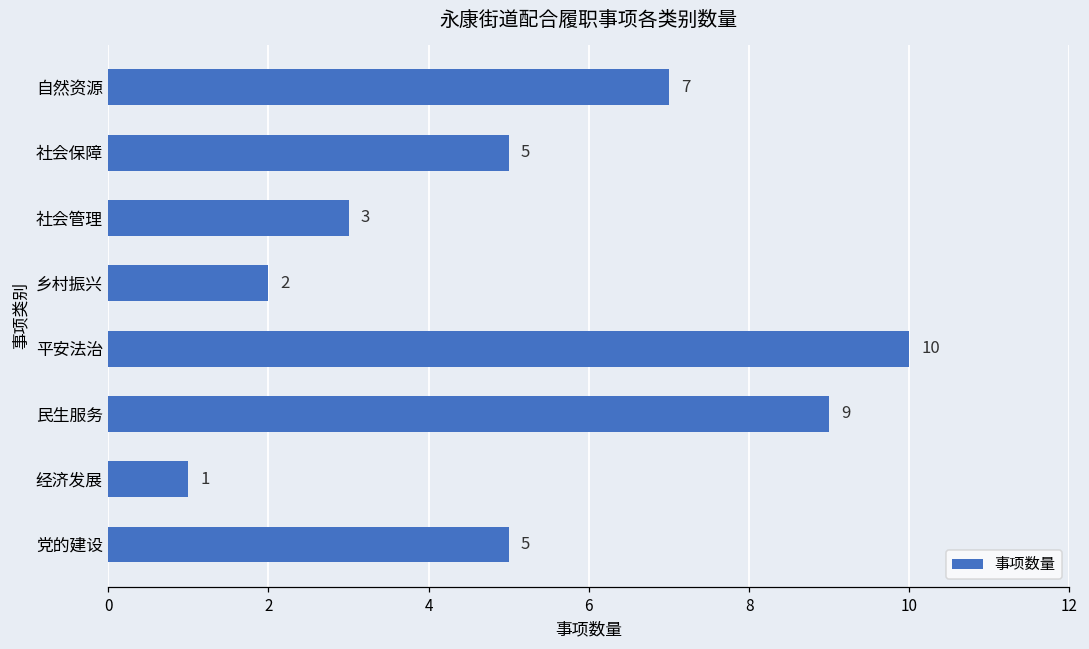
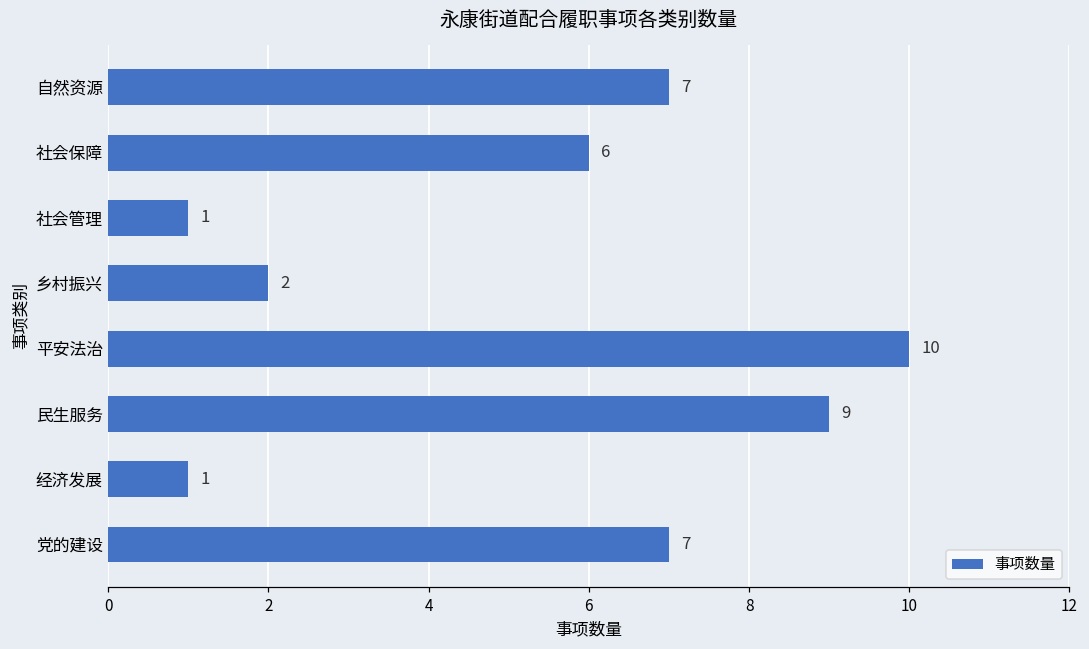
社会保障: 5 -> 6
社会管理: 3 -> 1
党的建设: 5 -> 7
